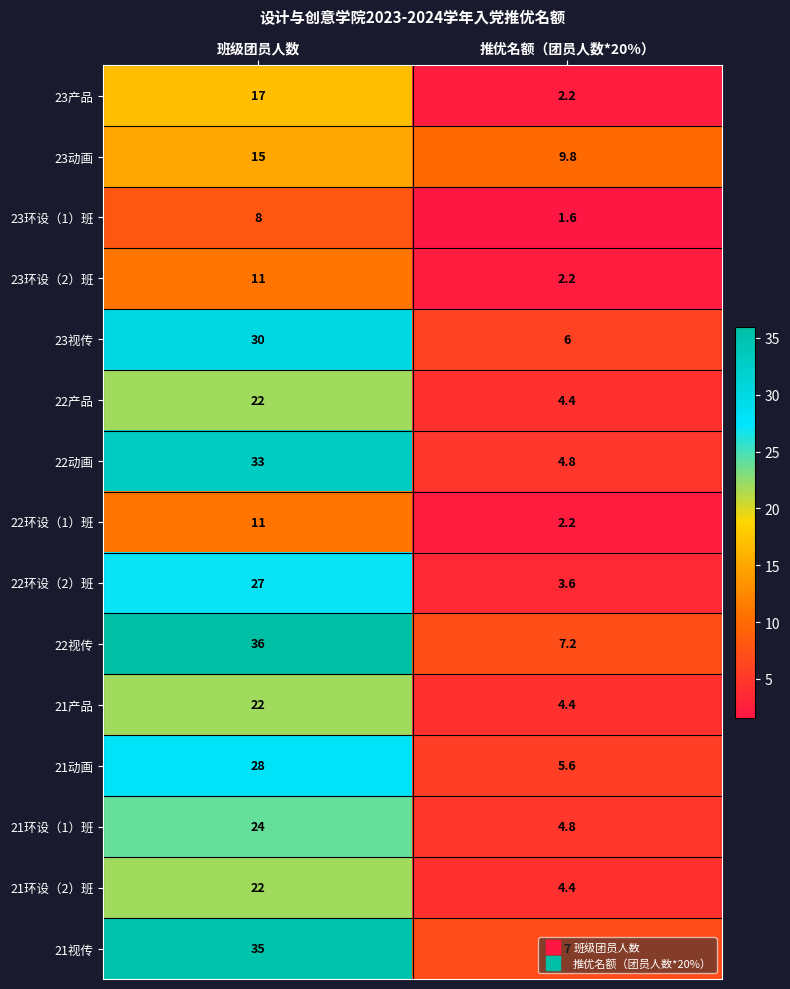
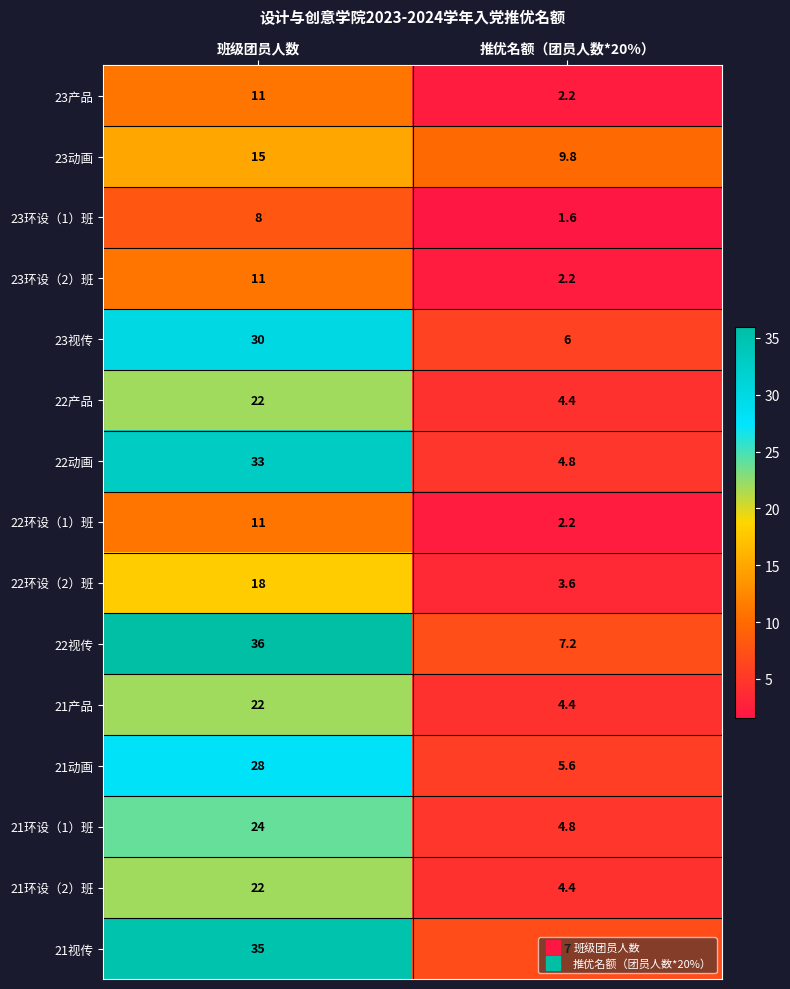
23产品, 班级团员人数: 17 -> 11
22环设（2）班, 班级团员人数: 27 -> 18
